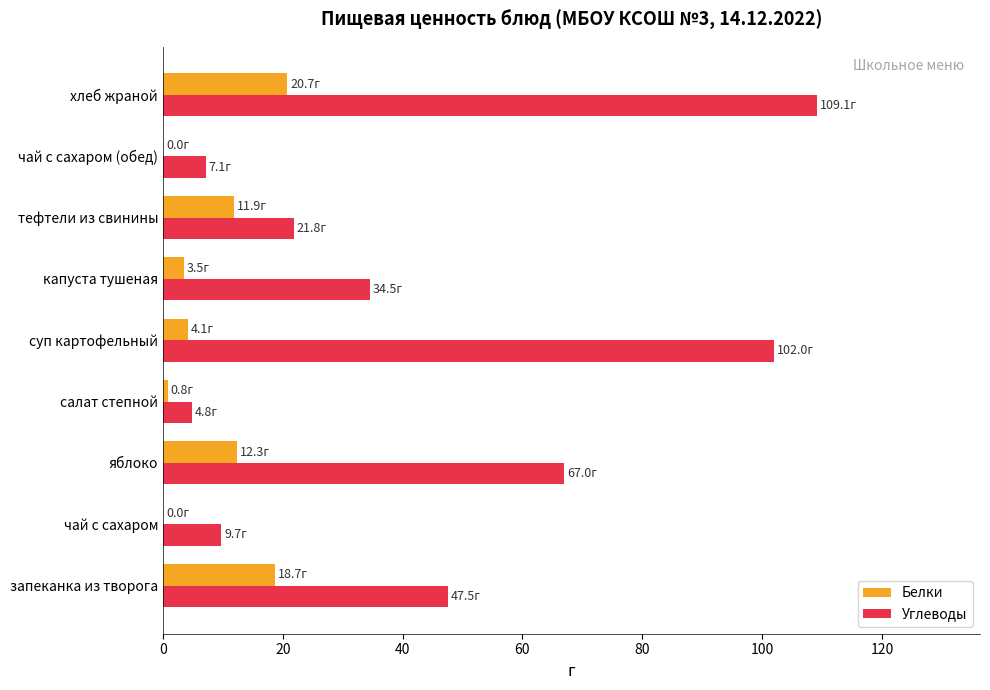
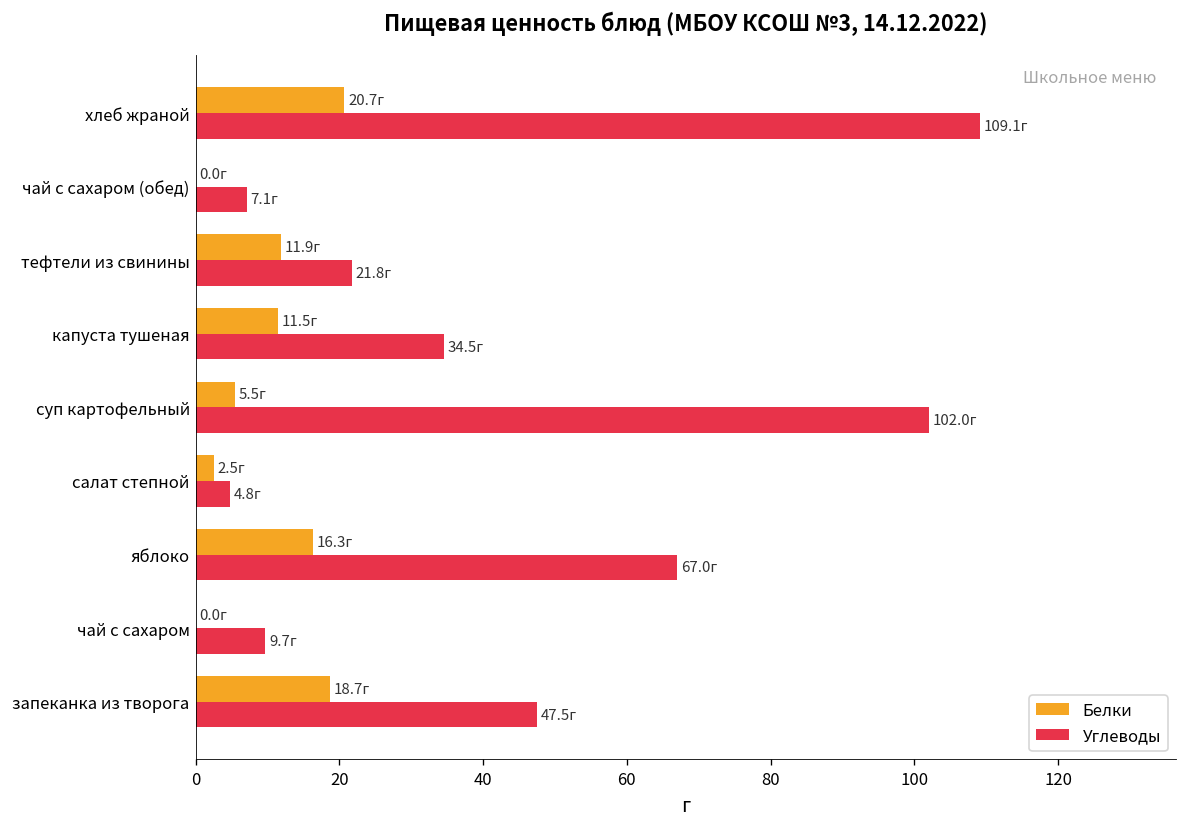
Белки, капуста тушеная: 3.5г -> 11.5г
Белки, суп картофельный: 4.1г -> 5.5г
Белки, салат степной: 0.8г -> 2.5г
Белки, яблоко: 12.3г -> 16.3г
